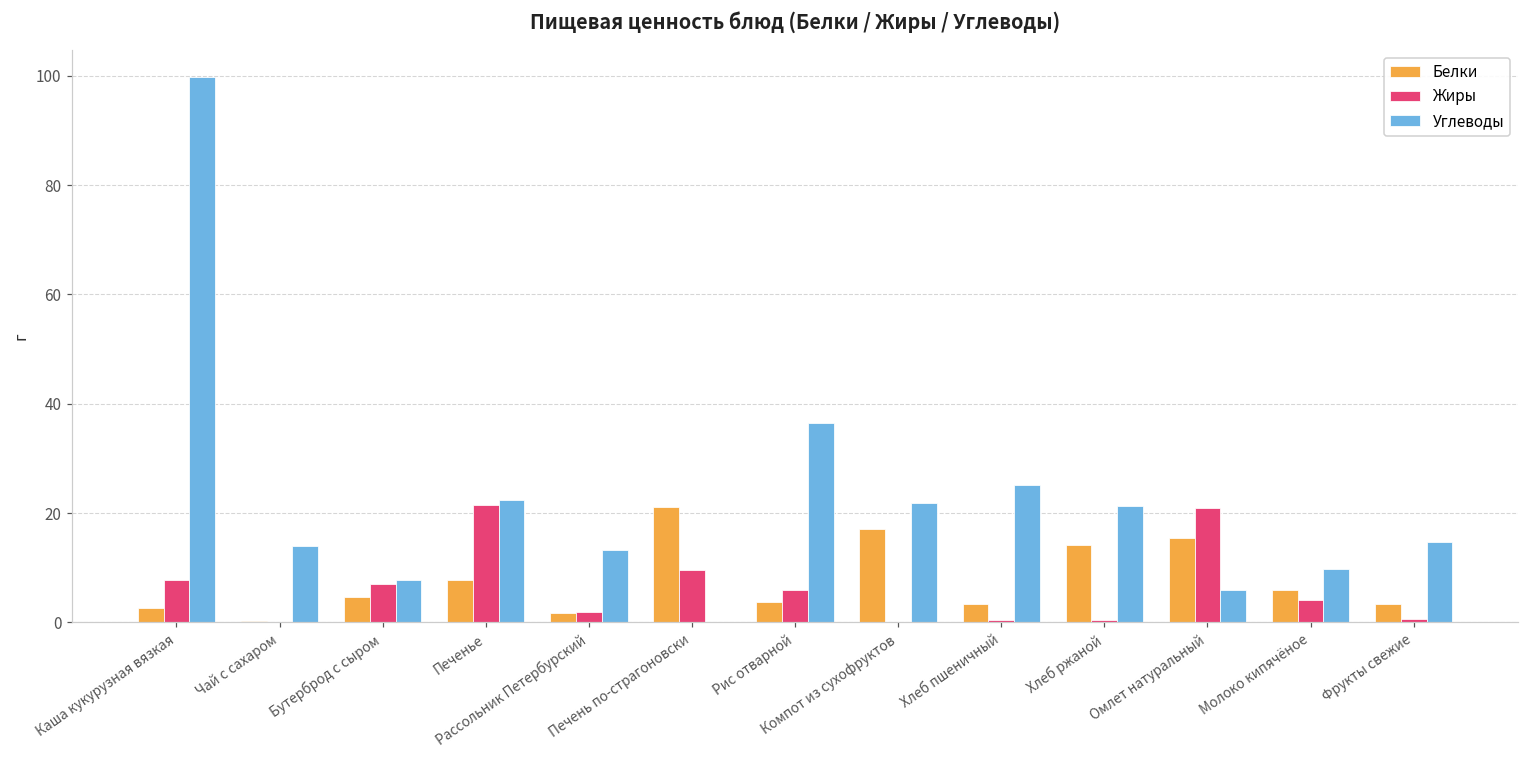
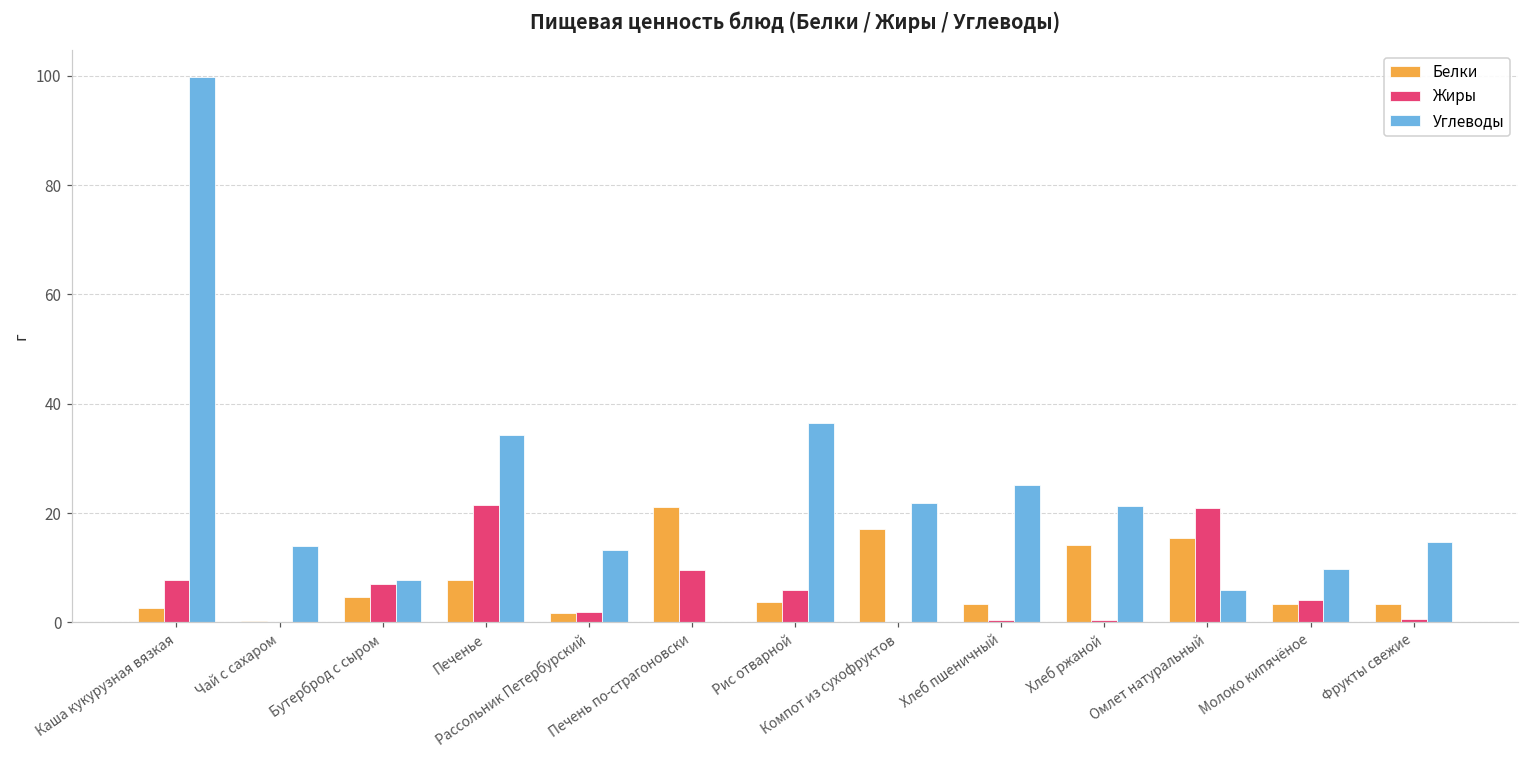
Углеводы, Печенье: 22 -> 34
Белки, Молоко кипячёное: 6 -> 3
